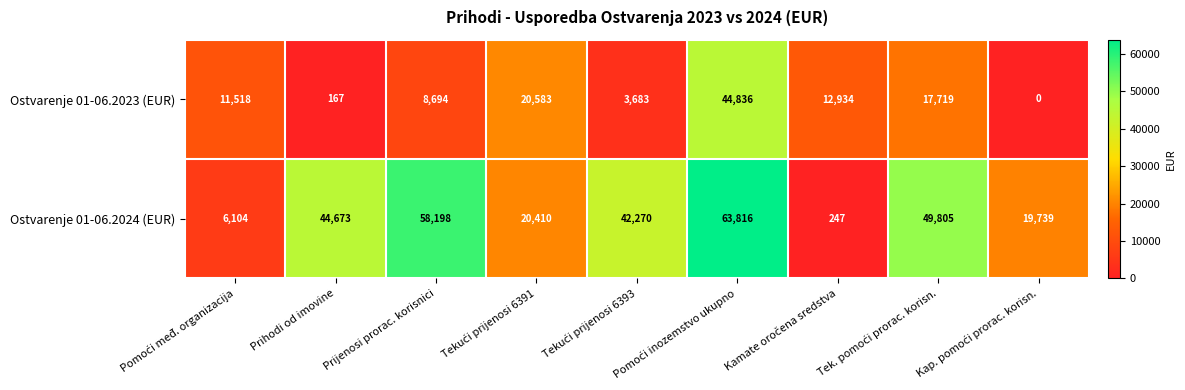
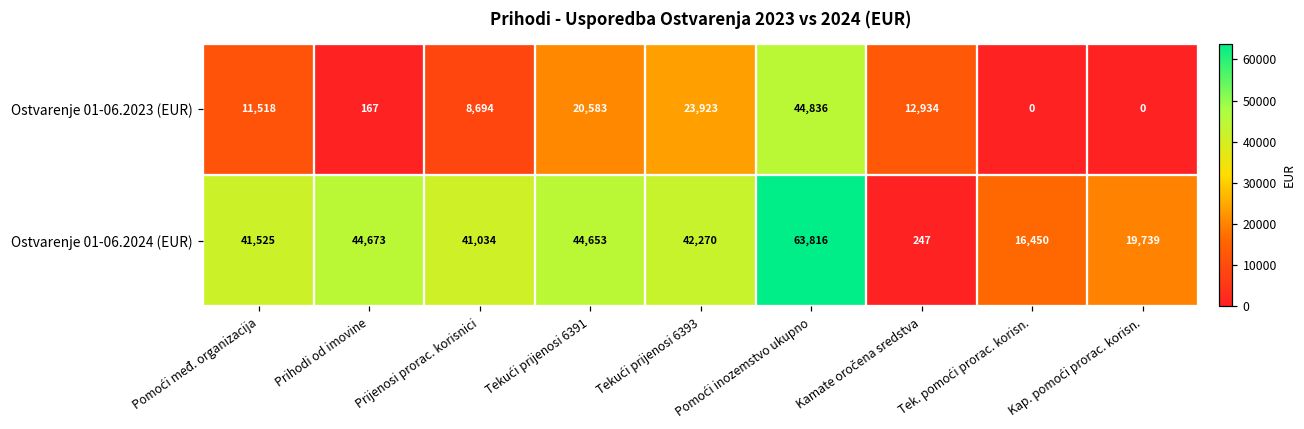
Ostvarenje 01-06.2023 (EUR), Tekući prijenosi 6393: 3,683 -> 23,923
Ostvarenje 01-06.2023 (EUR), Tek. pomoći prorac. korisn.: 17,719 -> 0
Ostvarenje 01-06.2024 (EUR), Pomoći međ. organizacija: 6,104 -> 41,525
Ostvarenje 01-06.2024 (EUR), Prijenosi prorac. korisnici: 58,198 -> 41,034
Ostvarenje 01-06.2024 (EUR), Tekući prijenosi 6391: 20,410 -> 44,653
Ostvarenje 01-06.2024 (EUR), Tek. pomoći prorac. korisn.: 49,805 -> 16,450
